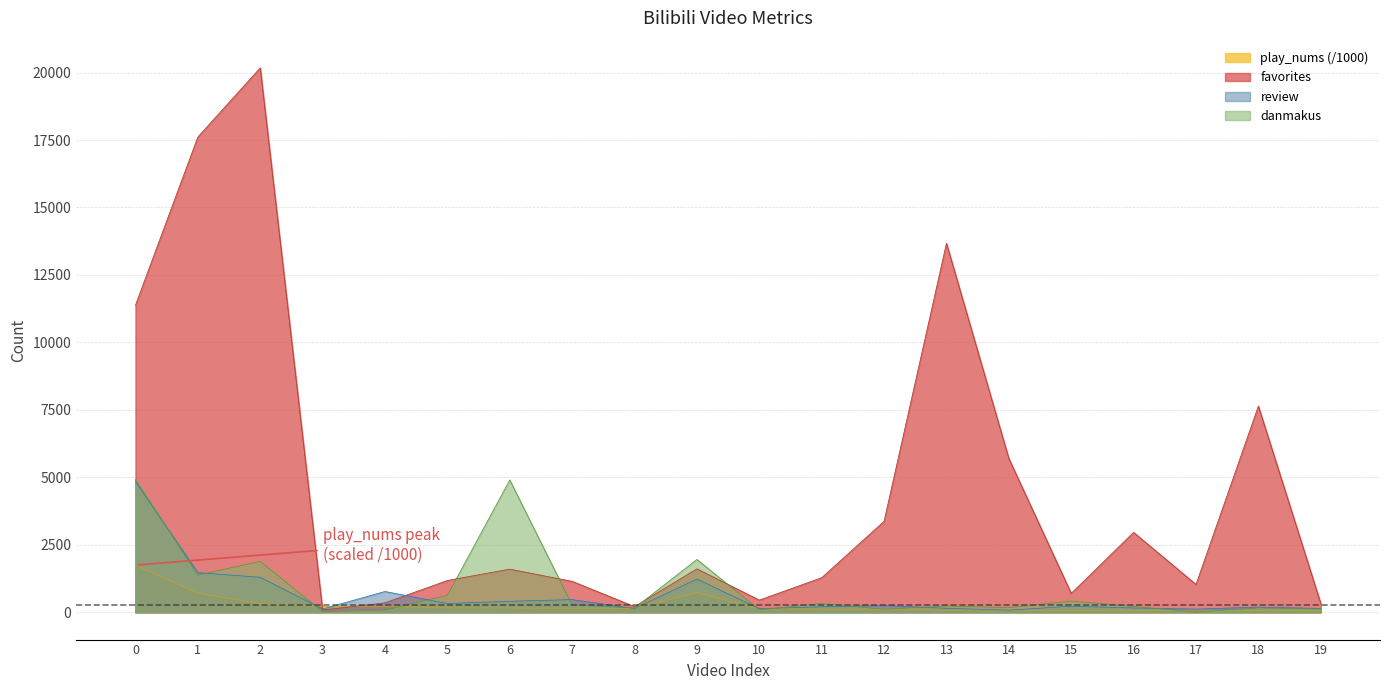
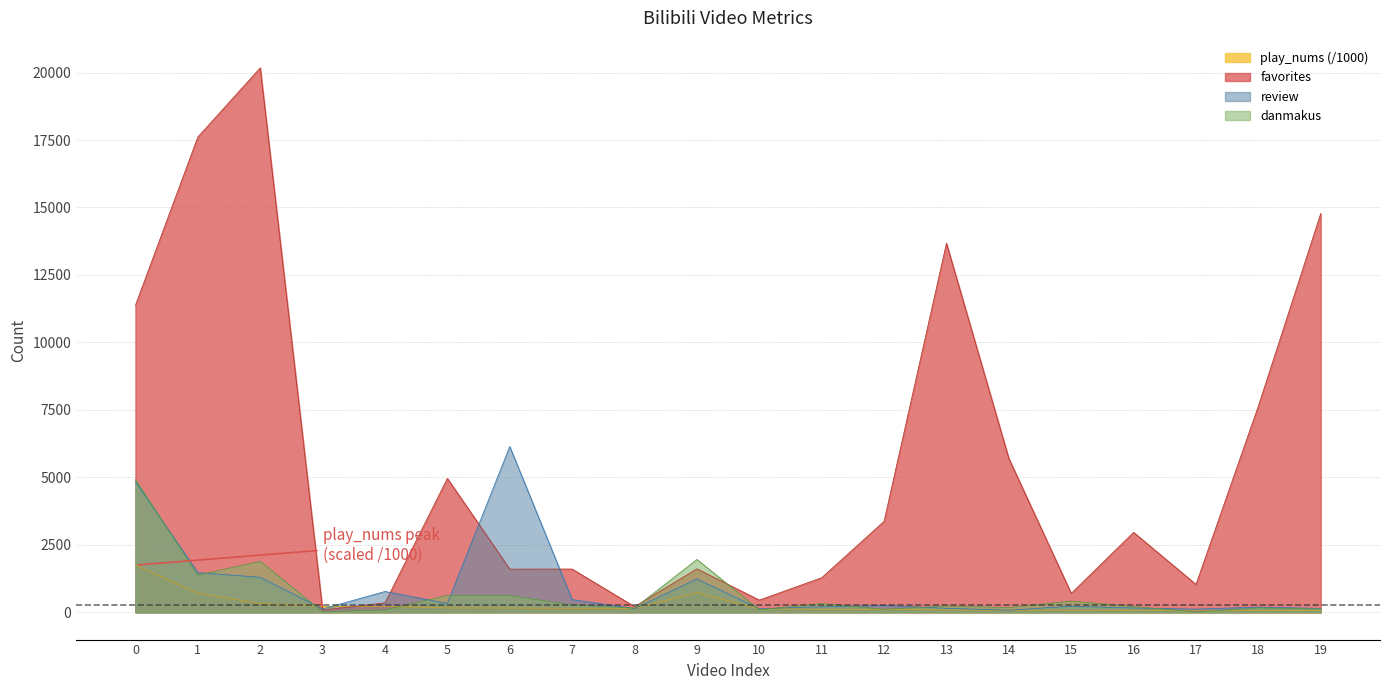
favorites, 5: 1200 -> 5000
review, 6: 400 -> 6100
danmakus, 6: 4900 -> 600
favorites, 7: 1100 -> 1600
favorites, 19: 300 -> 14800
